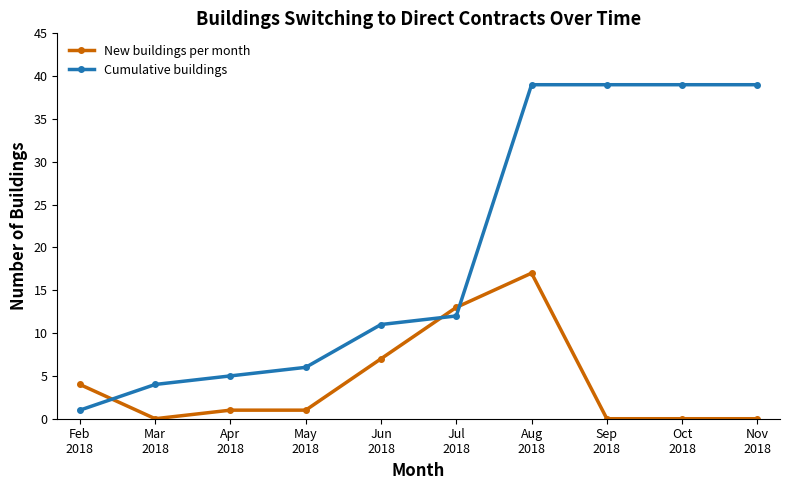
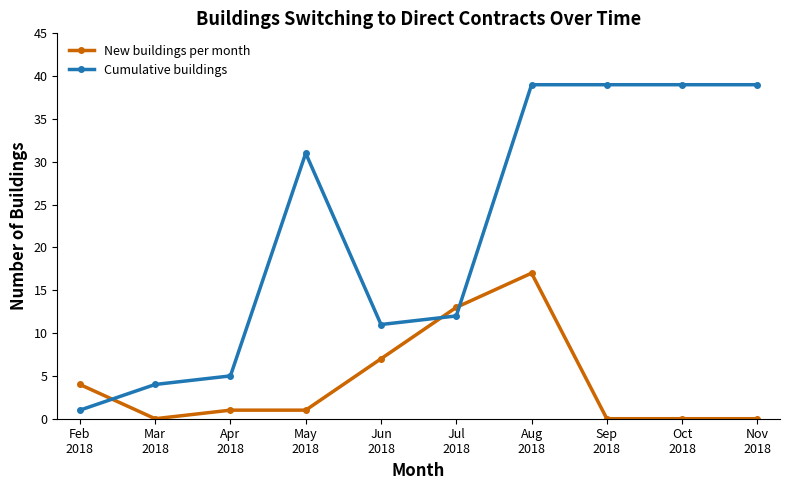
Cumulative buildings, May 2018: 6 -> 31
